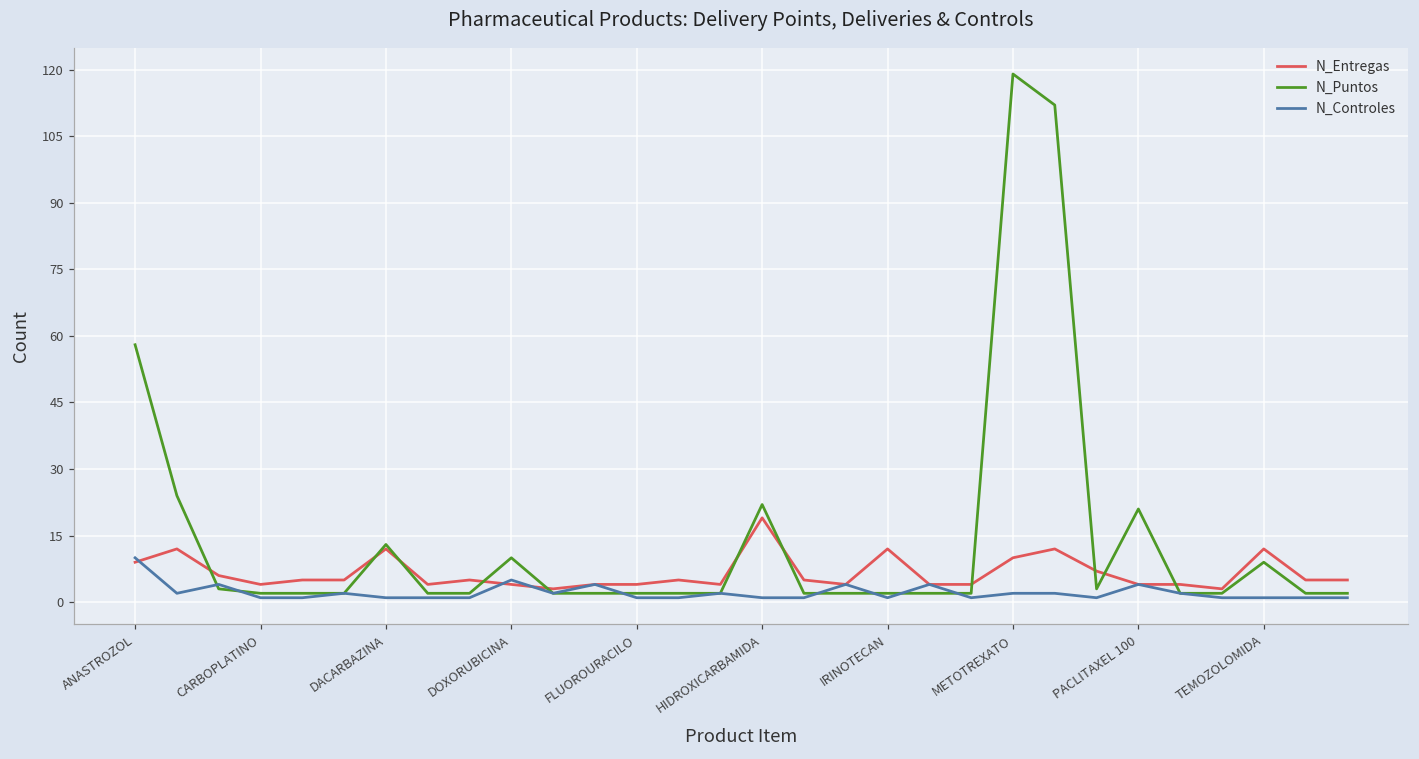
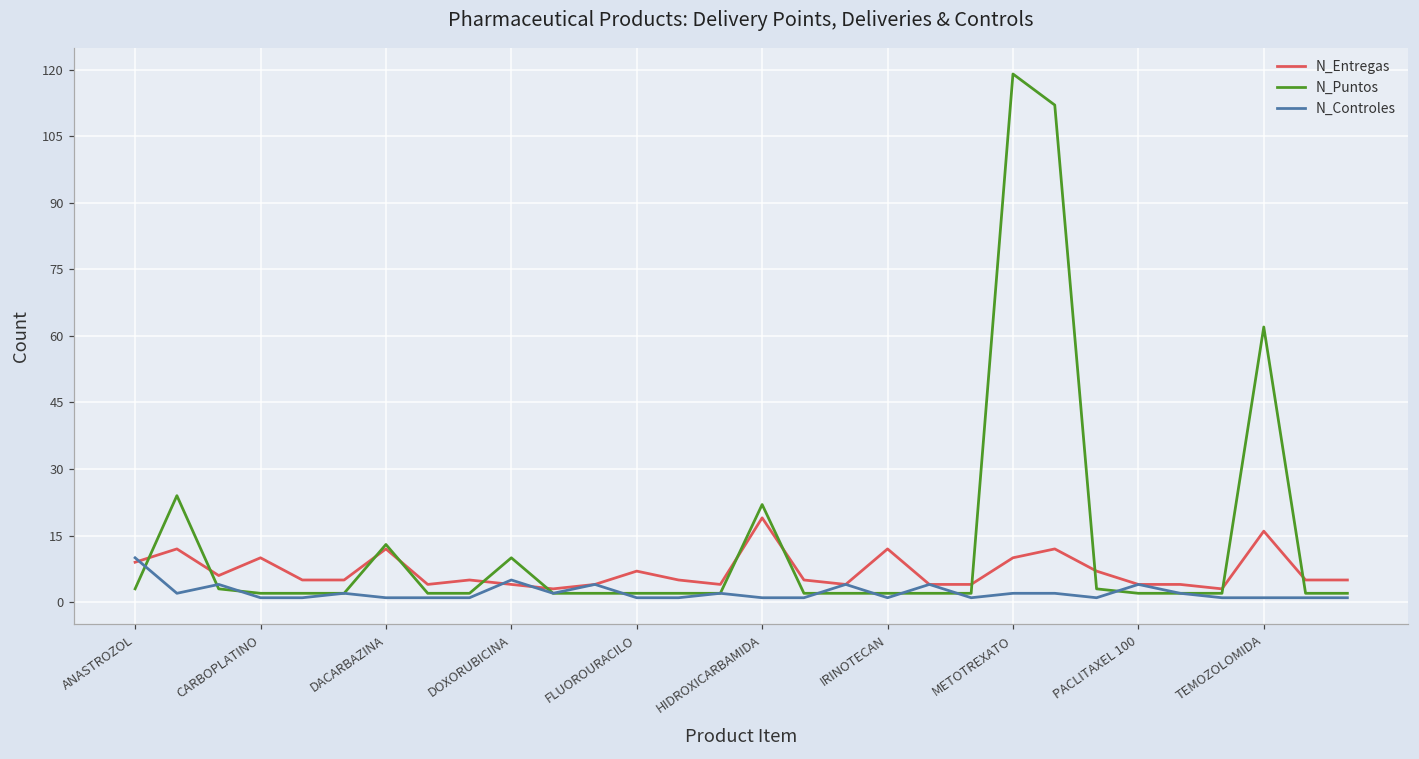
N_Puntos, ANASTROZOL: 58 -> 3
N_Entregas, CARBOPLATINO: 4 -> 10
N_Entregas, FLUOROURACILO: 4 -> 7
N_Puntos, PACLITAXEL 100: 21 -> 2
N_Entregas, TEMOZOLOMIDA: 12 -> 16
N_Puntos, TEMOZOLOMIDA: 9 -> 62
